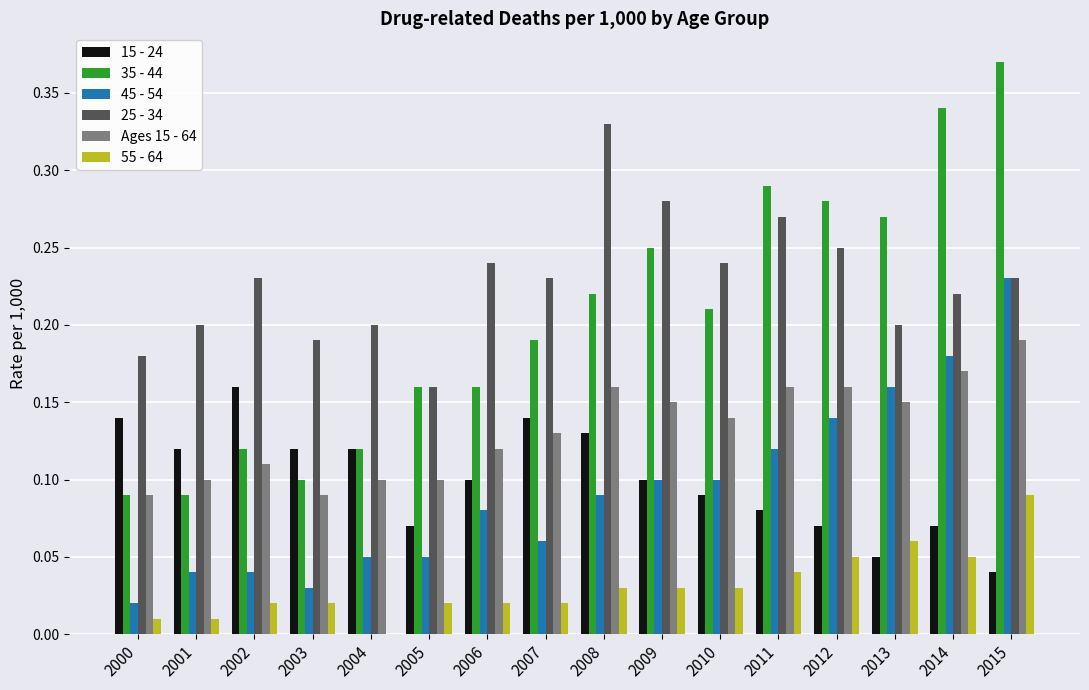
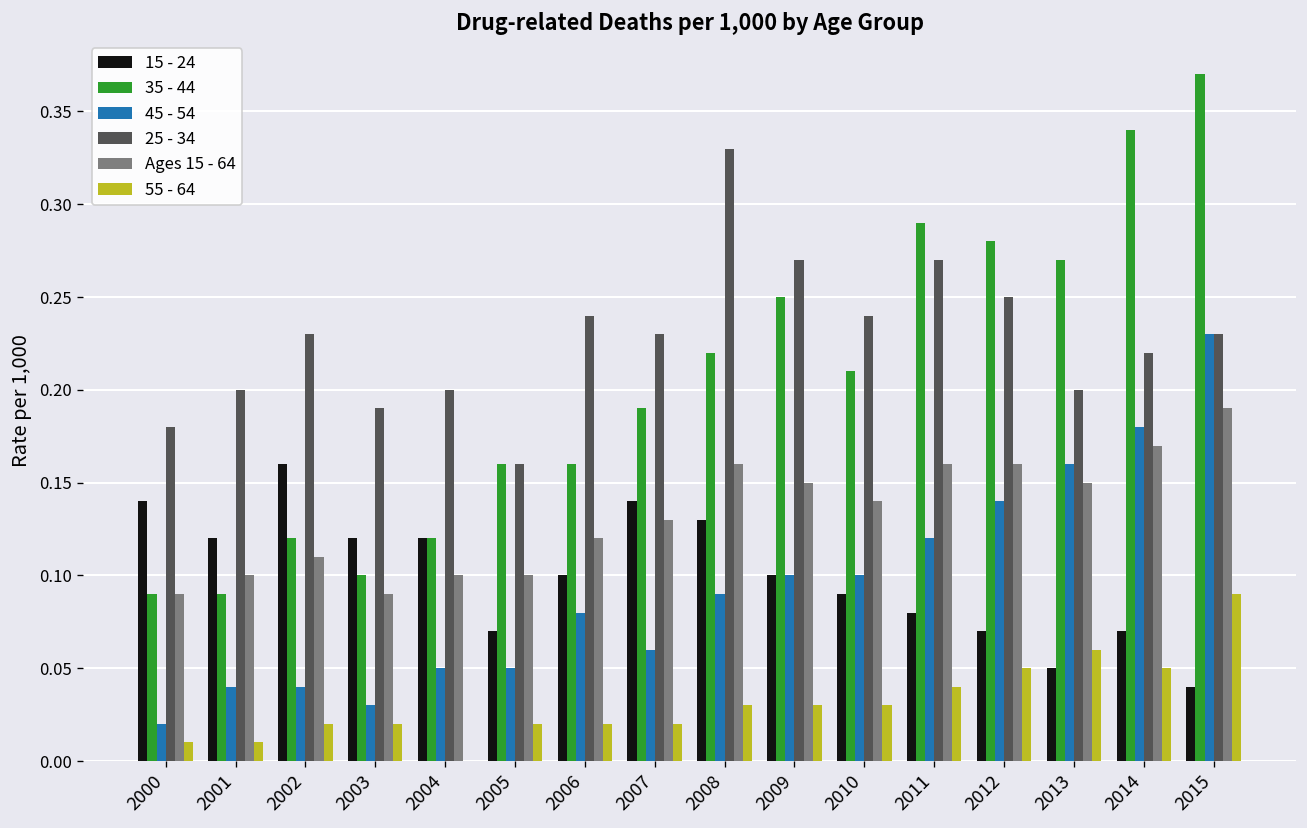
25 - 34, 2009: 0.28 -> 0.27
